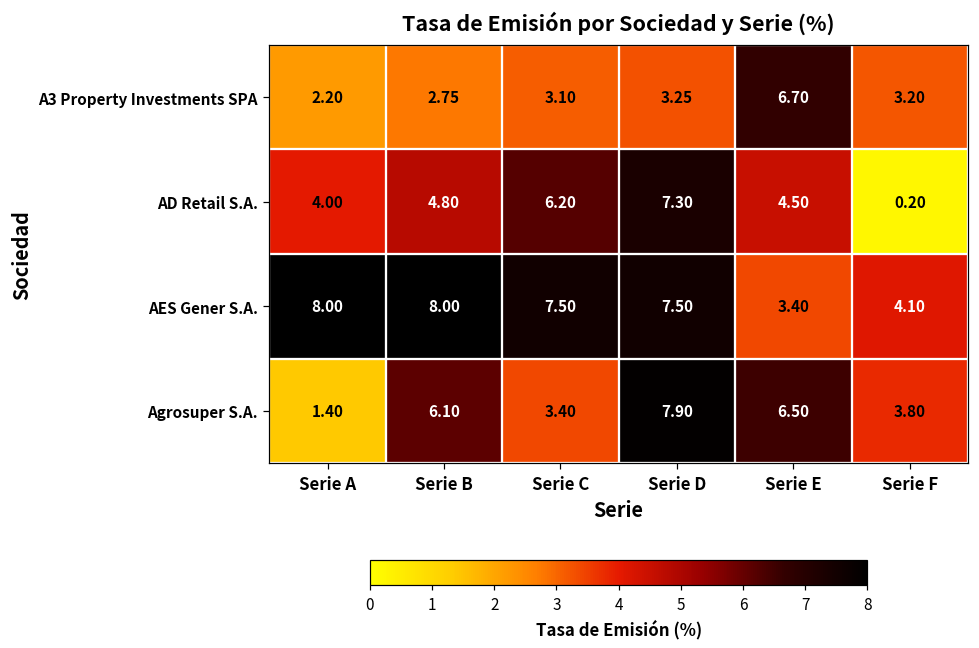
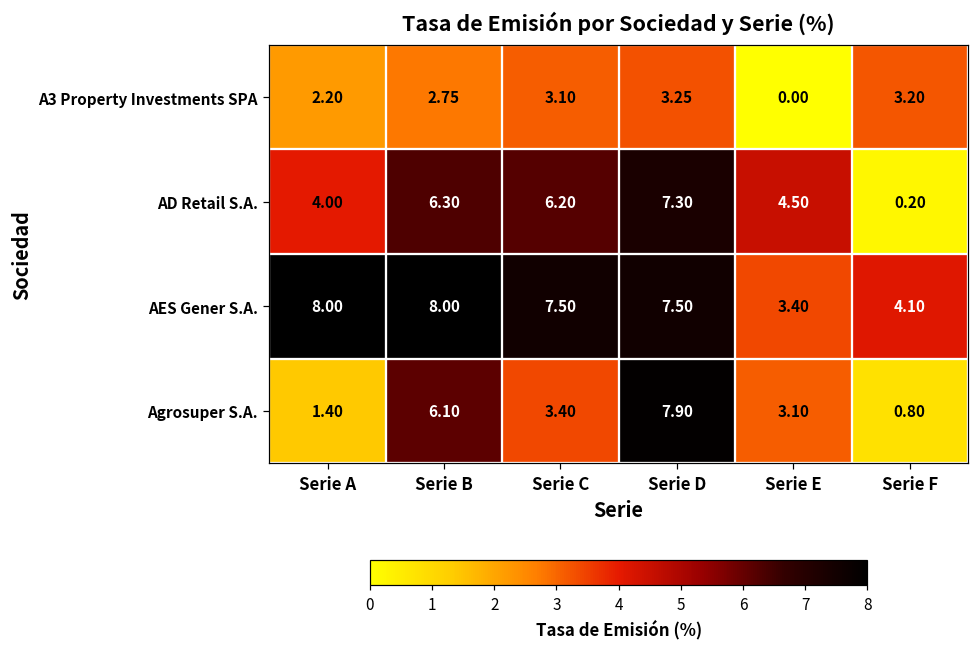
A3 Property Investments SPA, Serie E: 6.70 -> 0.00
AD Retail S.A., Serie B: 4.80 -> 6.30
Agrosuper S.A., Serie E: 6.50 -> 3.10
Agrosuper S.A., Serie F: 3.80 -> 0.80
